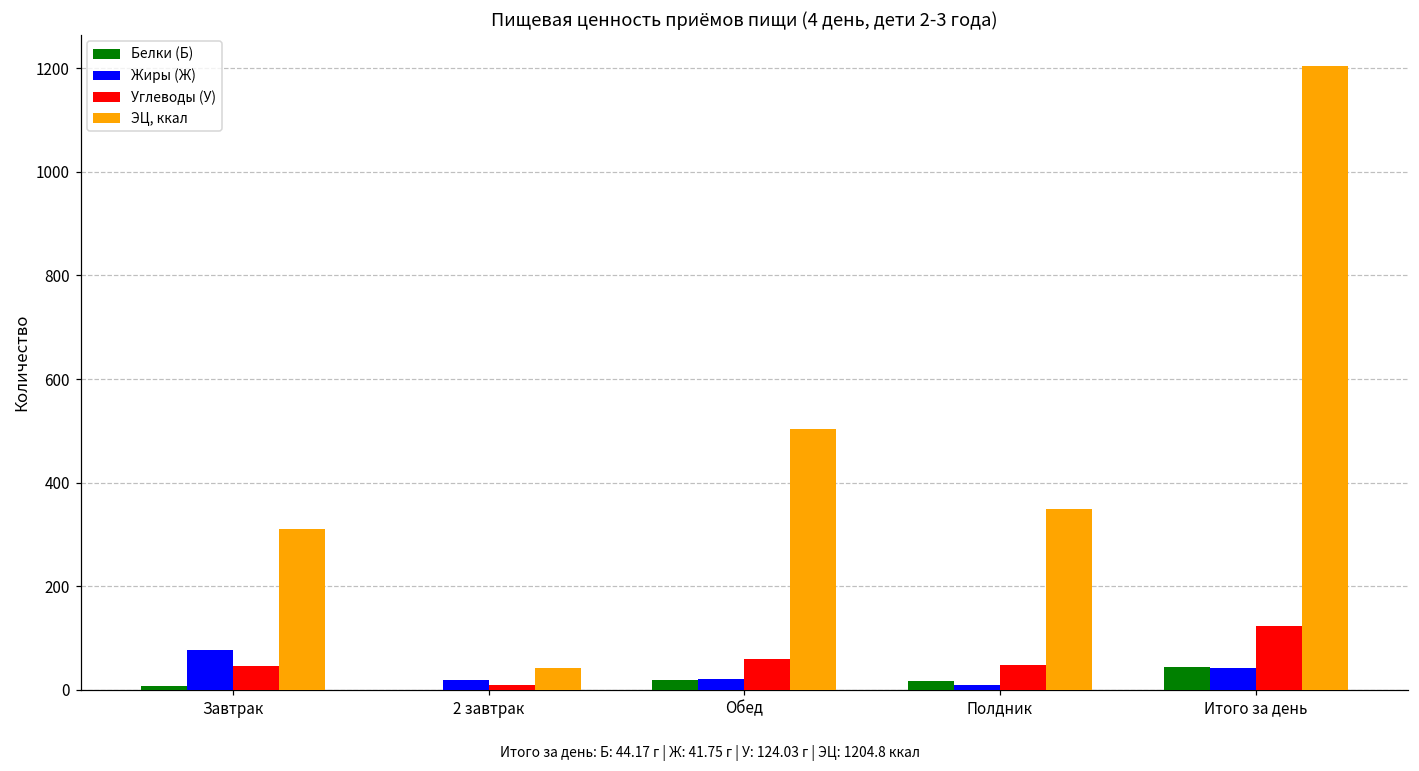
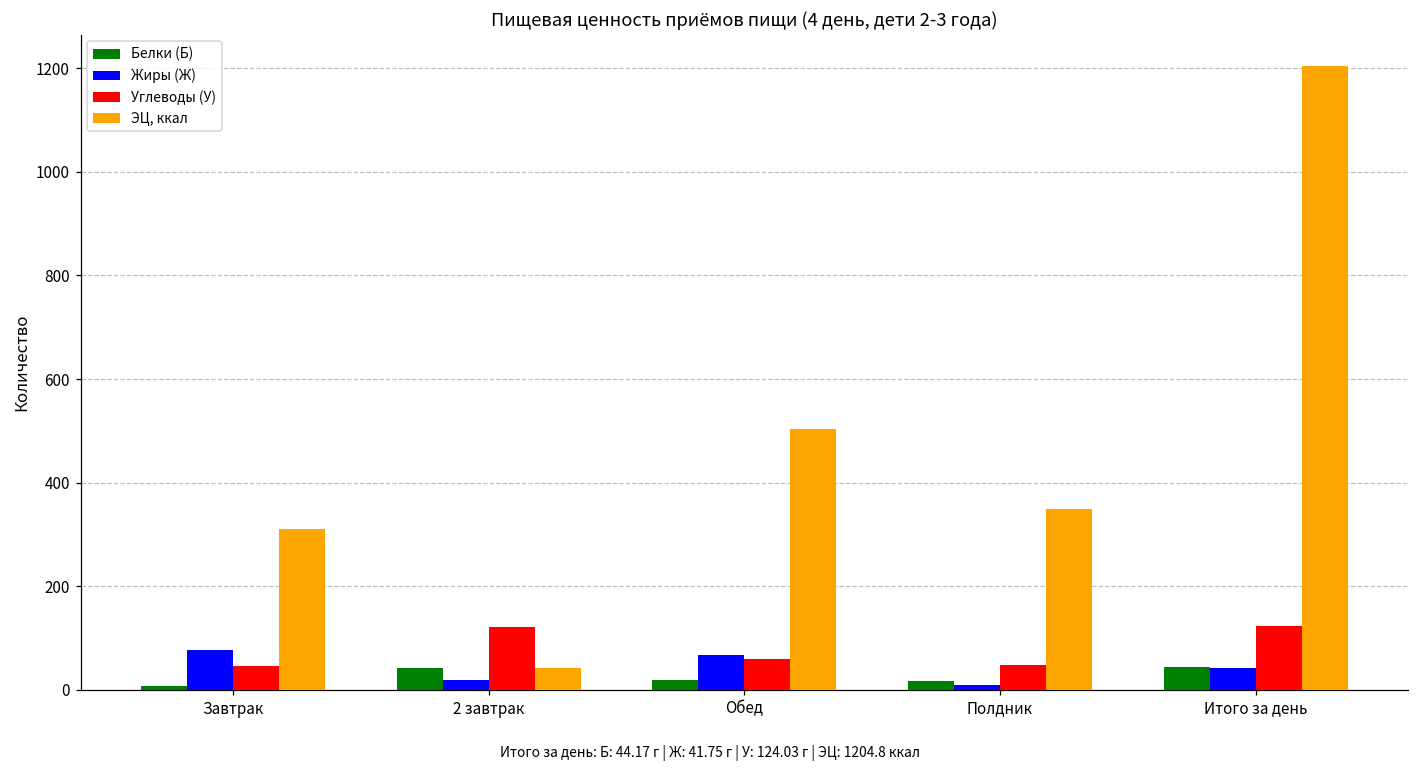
Белки (Б), 2 завтрак: 0 -> 40
Углеводы (У), 2 завтрак: 10 -> 120
Жиры (Ж), Обед: 20 -> 70
